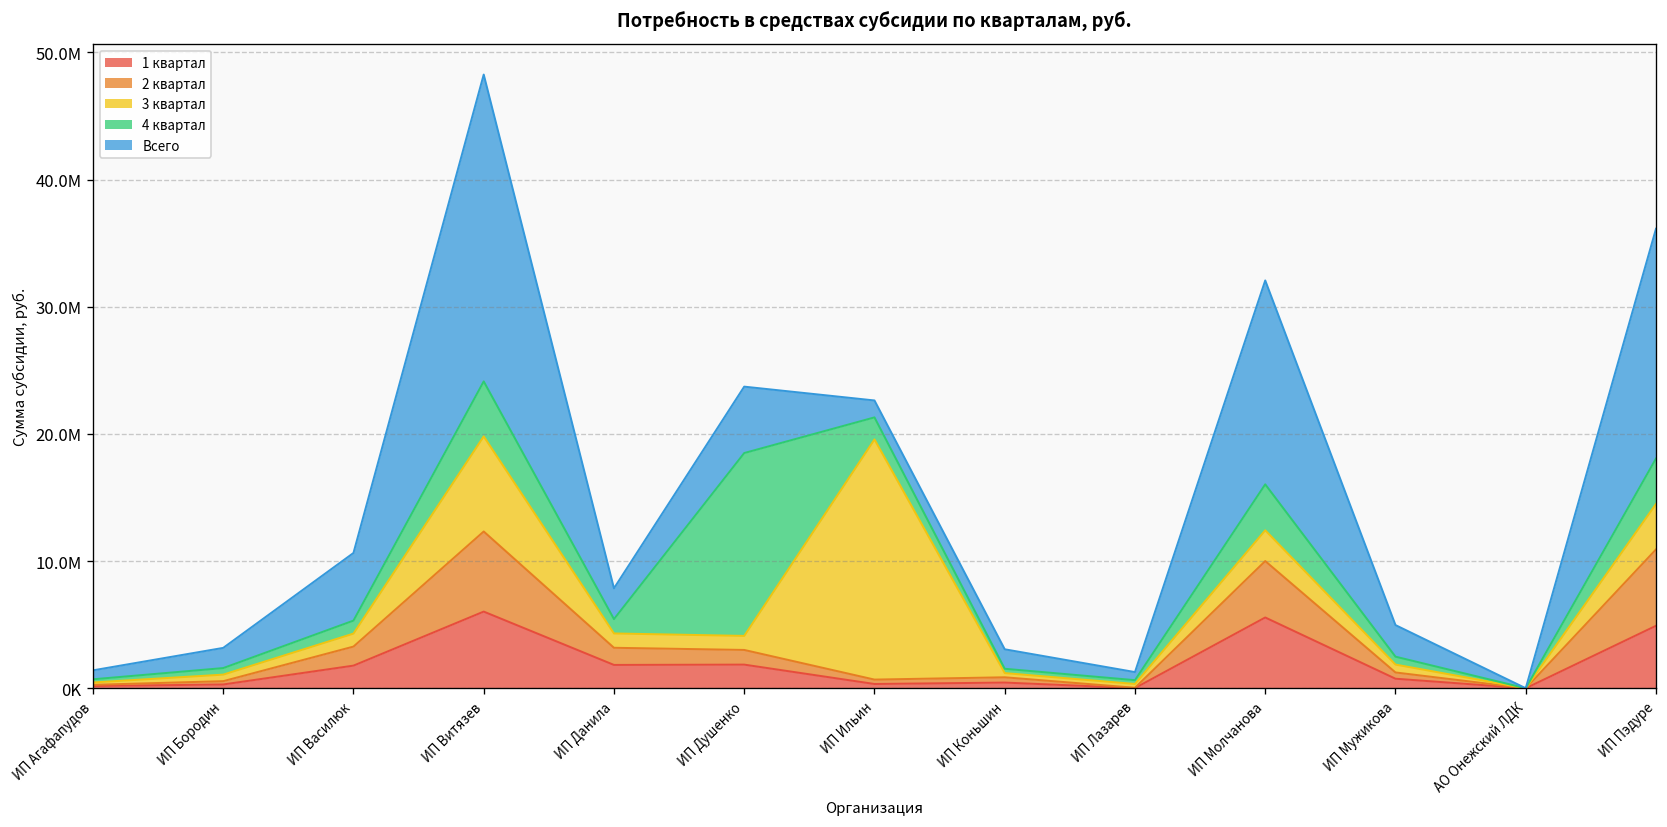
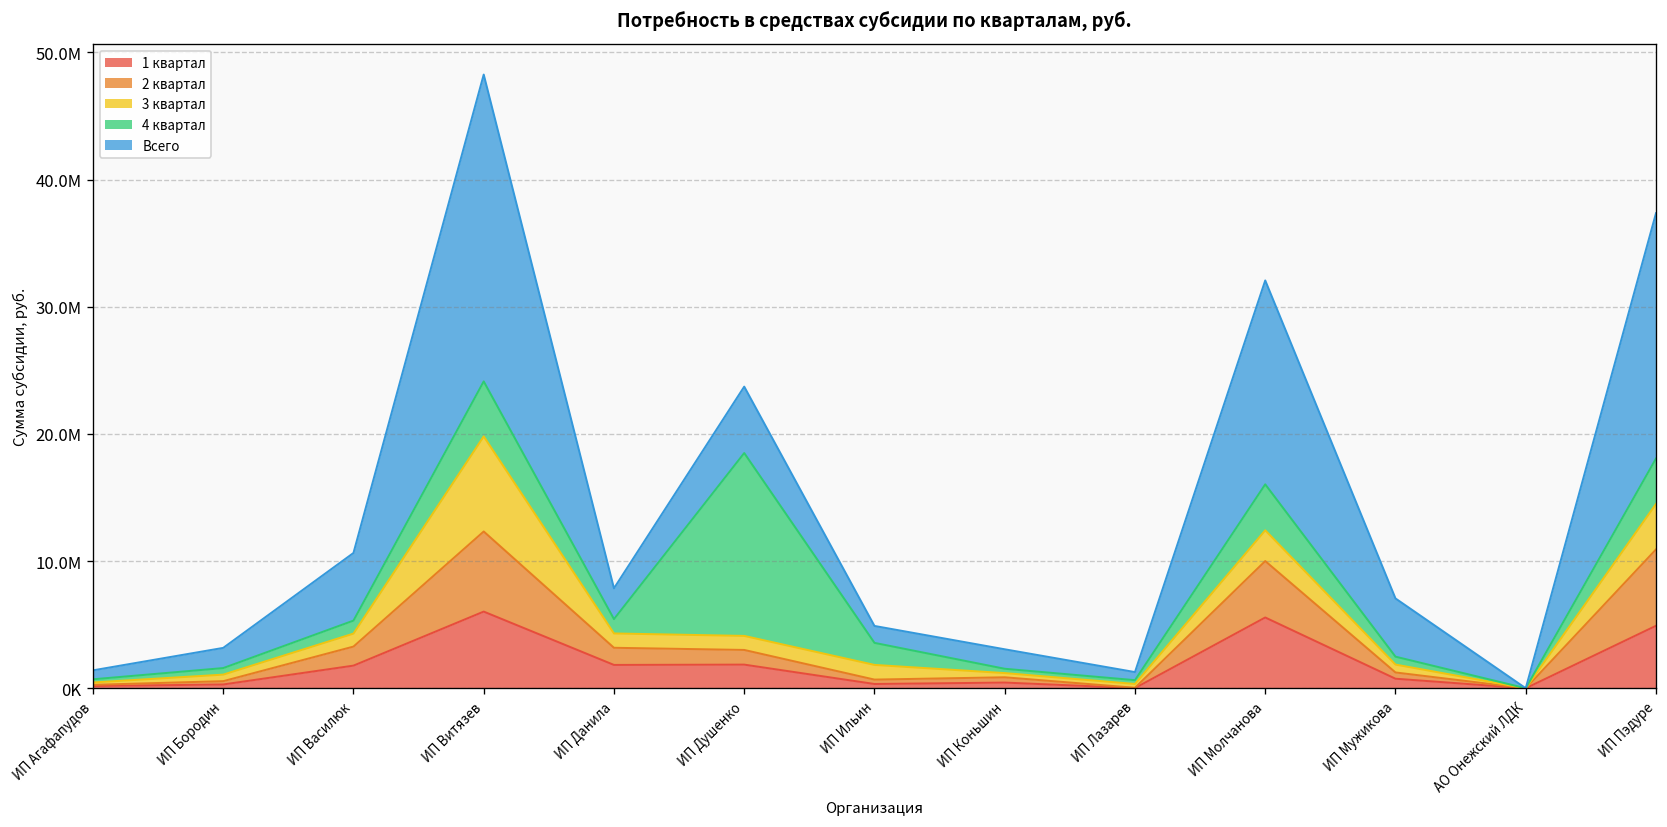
3 квартал, ИП Ильин: 18900000 -> 1200000
Всего, ИП Мужикова: 2500000 -> 4600000
Всего, ИП Пэдуре: 18100000 -> 19300000
